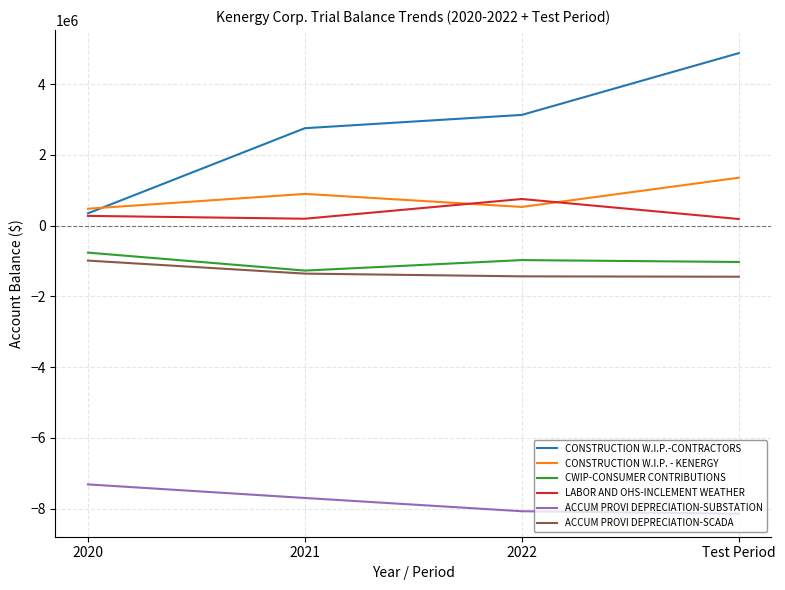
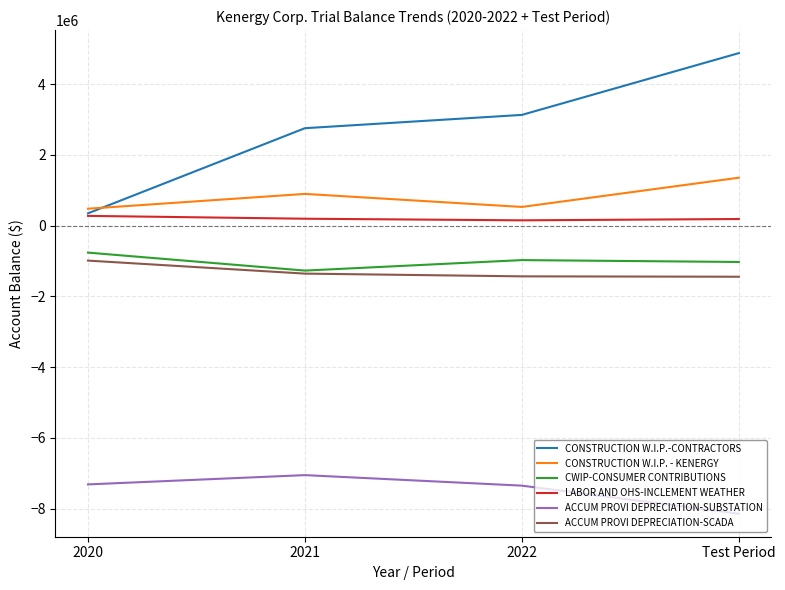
ACCUM PROVI DEPRECIATION-SUBSTATION, 2021: -7700000 -> -7000000
LABOR AND OHS-INCLEMENT WEATHER, 2022: 800000 -> 100000
ACCUM PROVI DEPRECIATION-SUBSTATION, 2022: -8100000 -> -7300000
